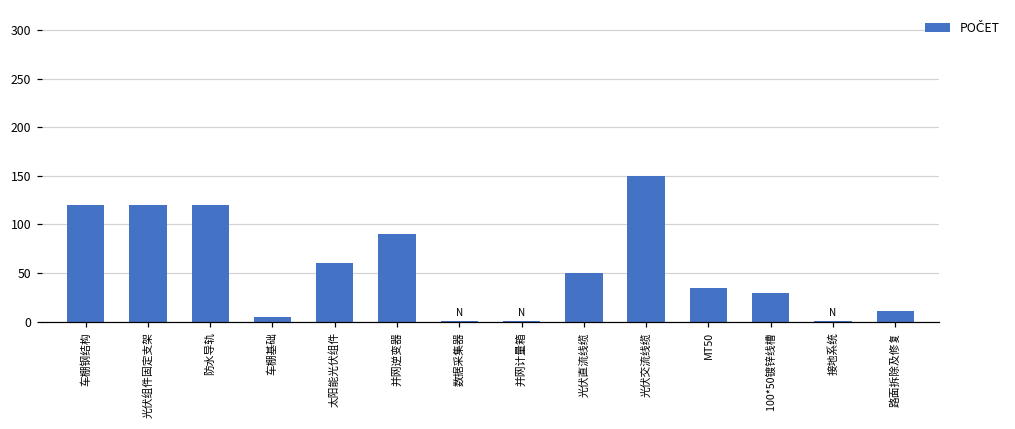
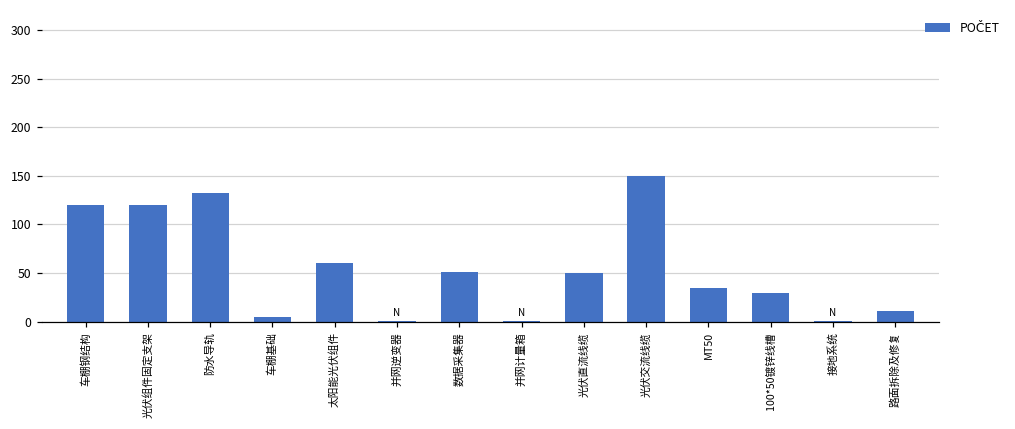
防水导轨: 120 -> 130
并网逆变器: 90 -> 0
数据采集器: 0 -> 50
